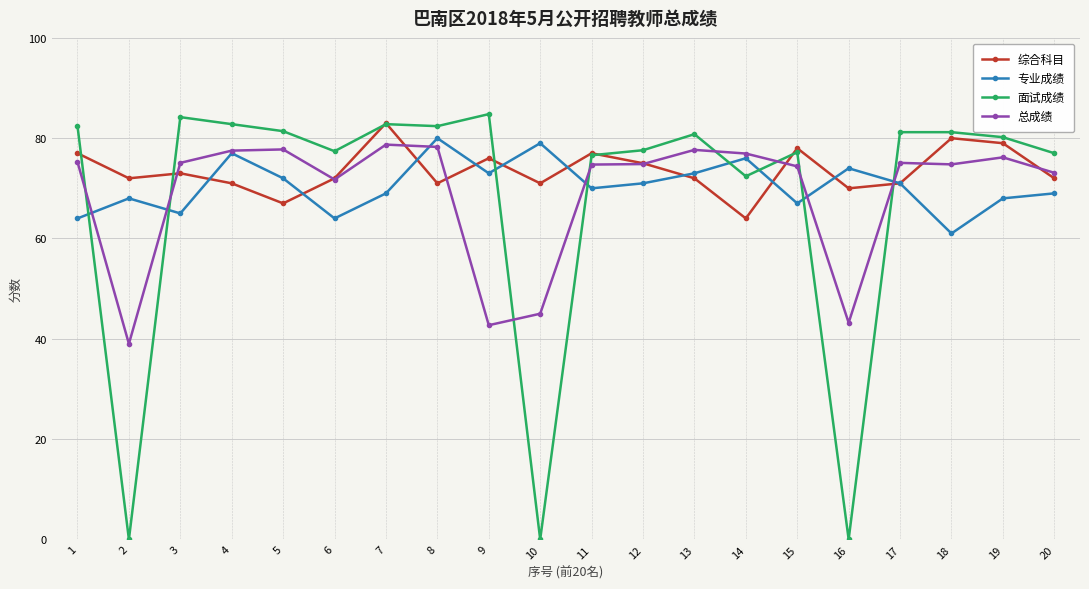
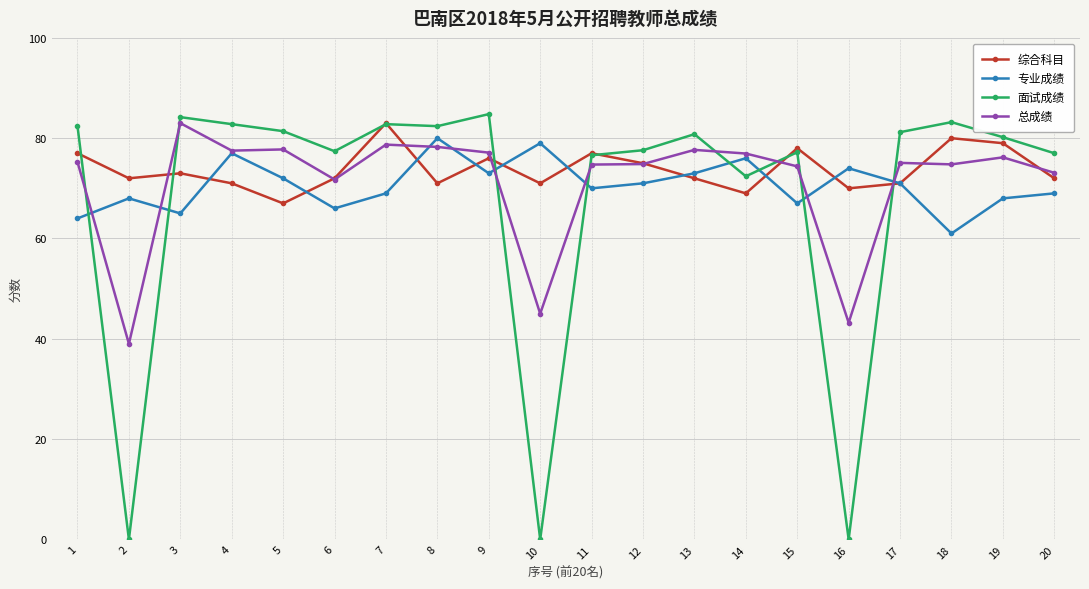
总成绩, 3: 75 -> 83
专业成绩, 6: 64 -> 66
总成绩, 9: 43 -> 77
综合科目, 14: 64 -> 69
面试成绩, 18: 81 -> 83
